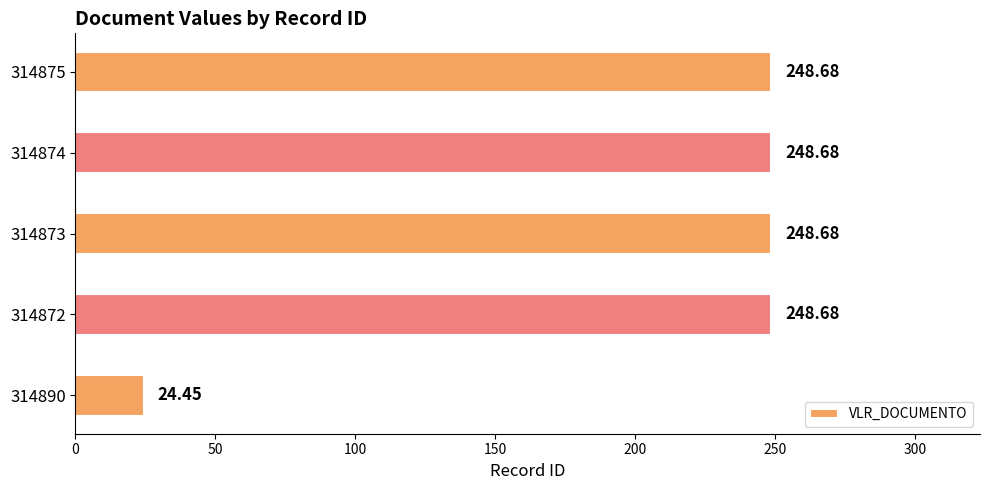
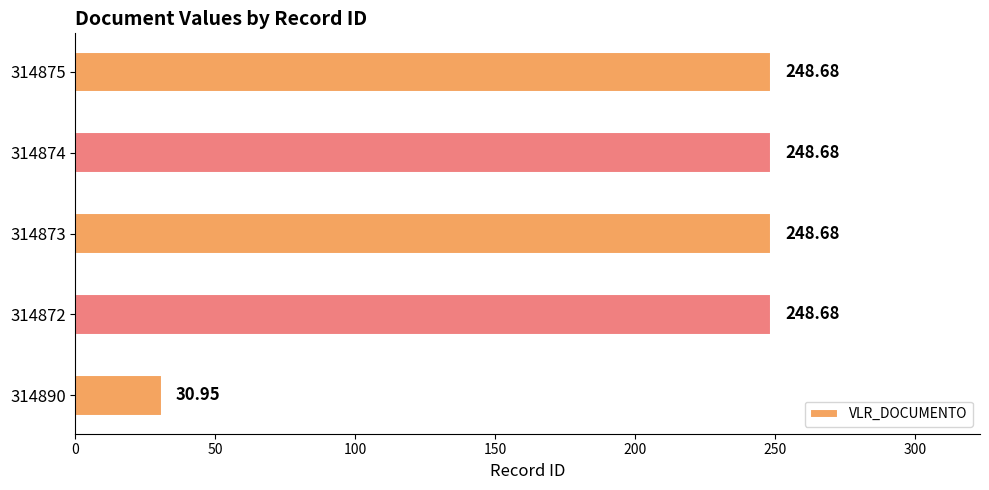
314890: 24.45 -> 30.95
